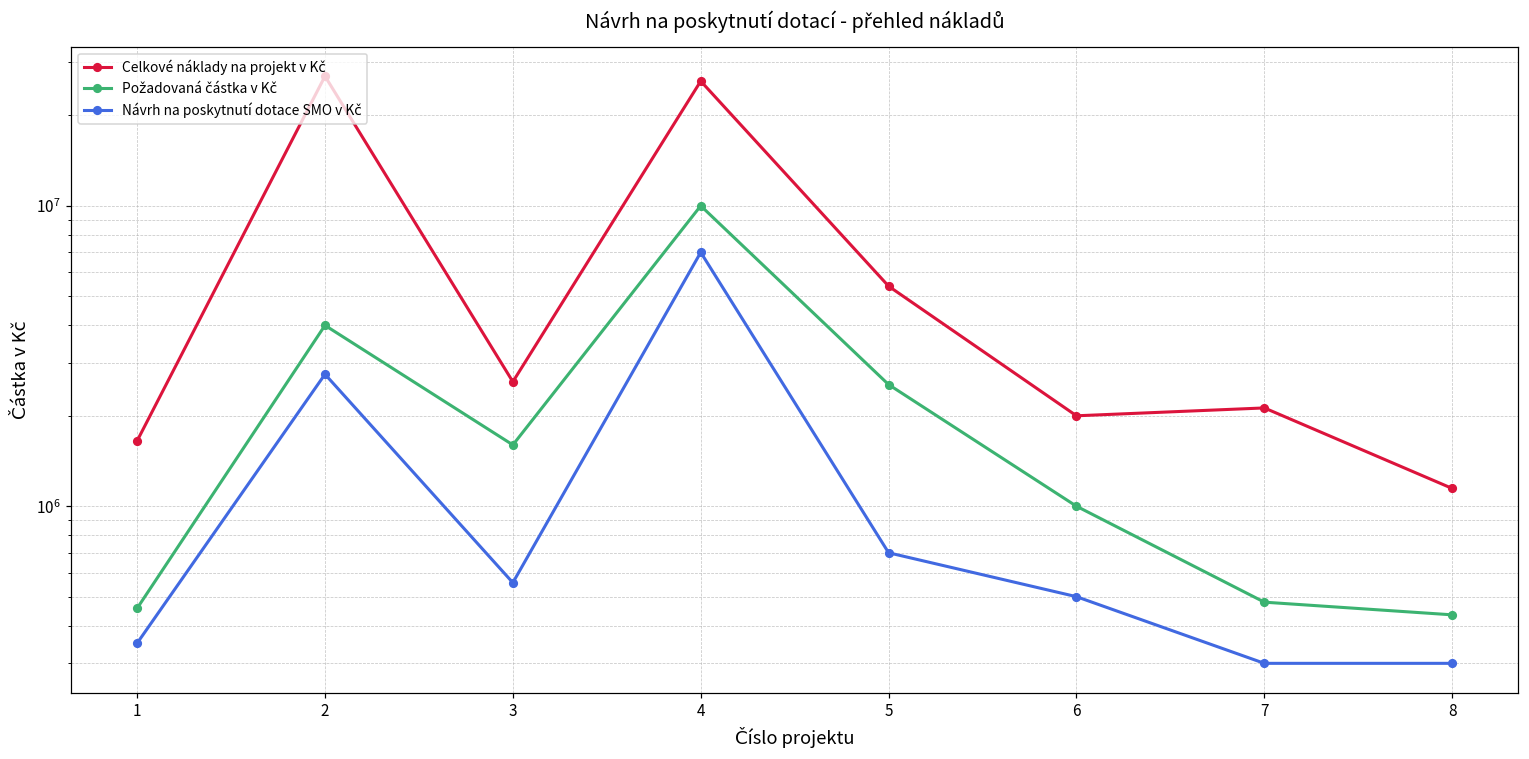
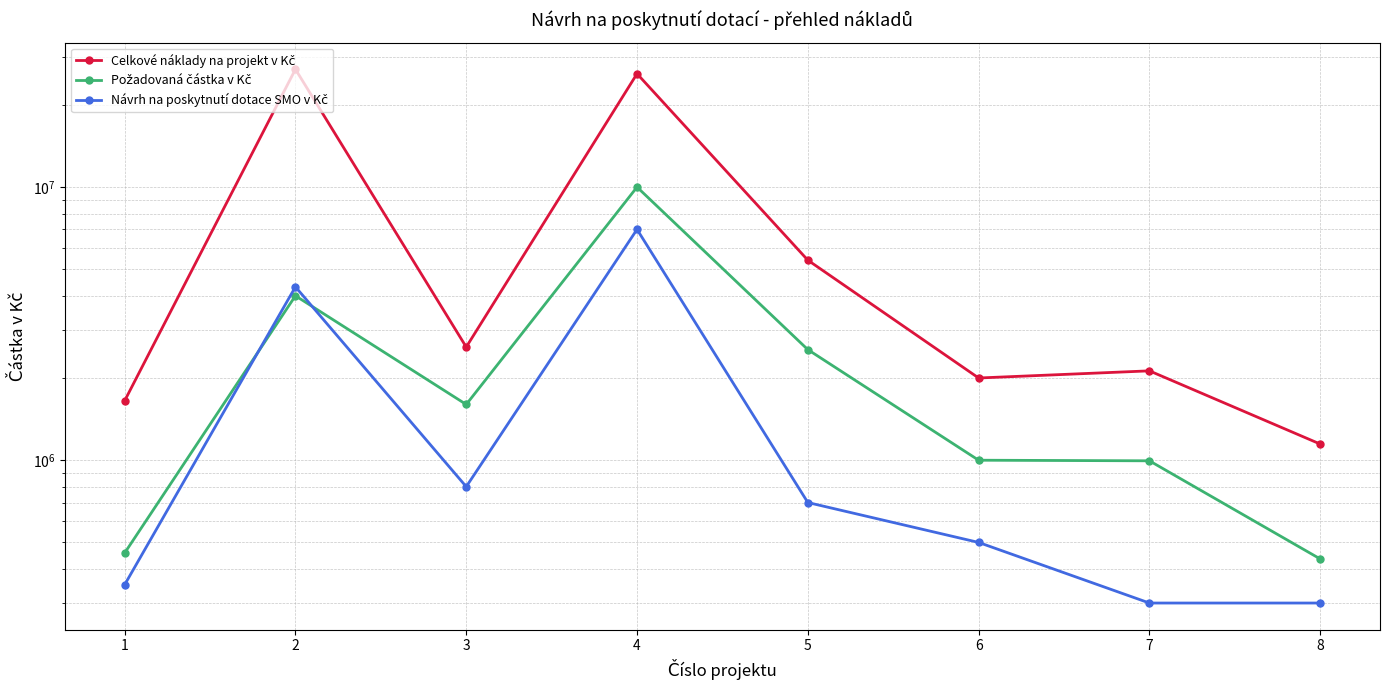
Návrh na poskytnutí dotace SMO v Kč, 2: 2800000 -> 4300000
Návrh na poskytnutí dotace SMO v Kč, 3: 560000 -> 800000
Požadovaná částka v Kč, 7: 480000 -> 1000000
